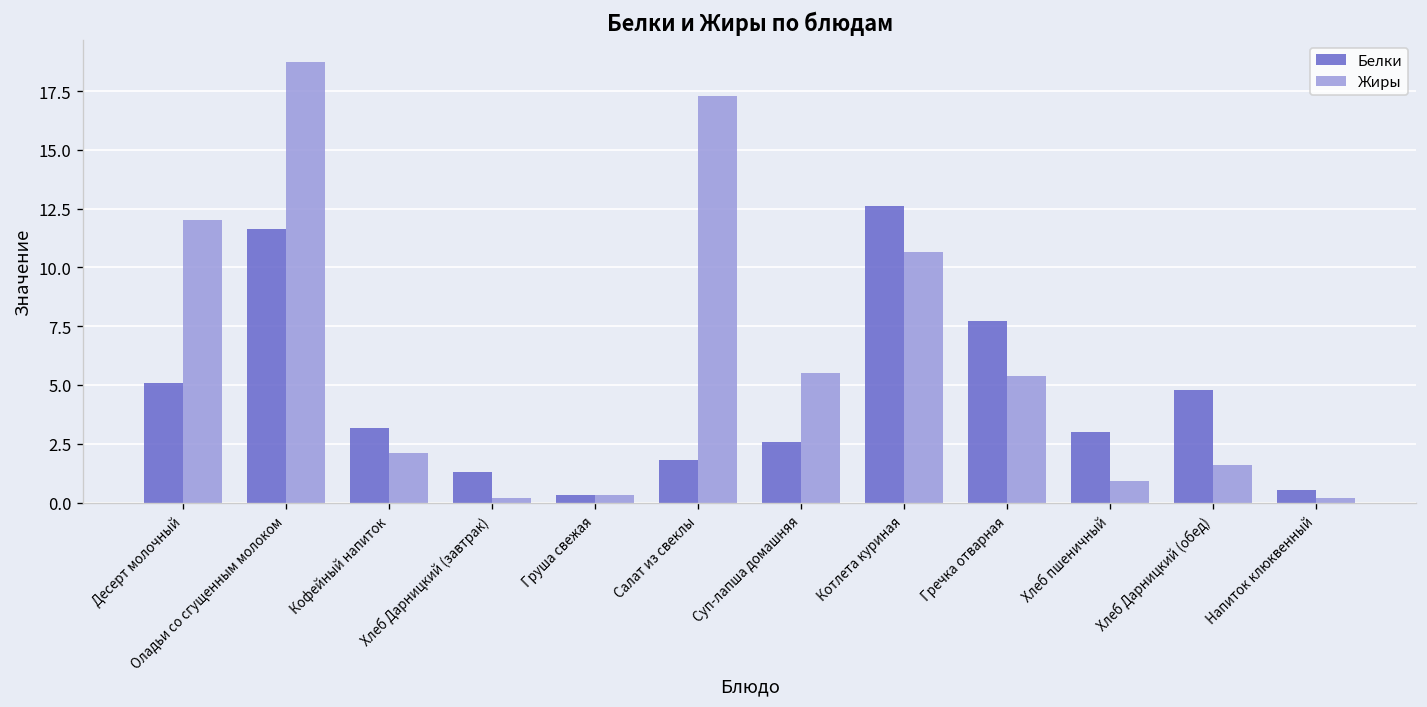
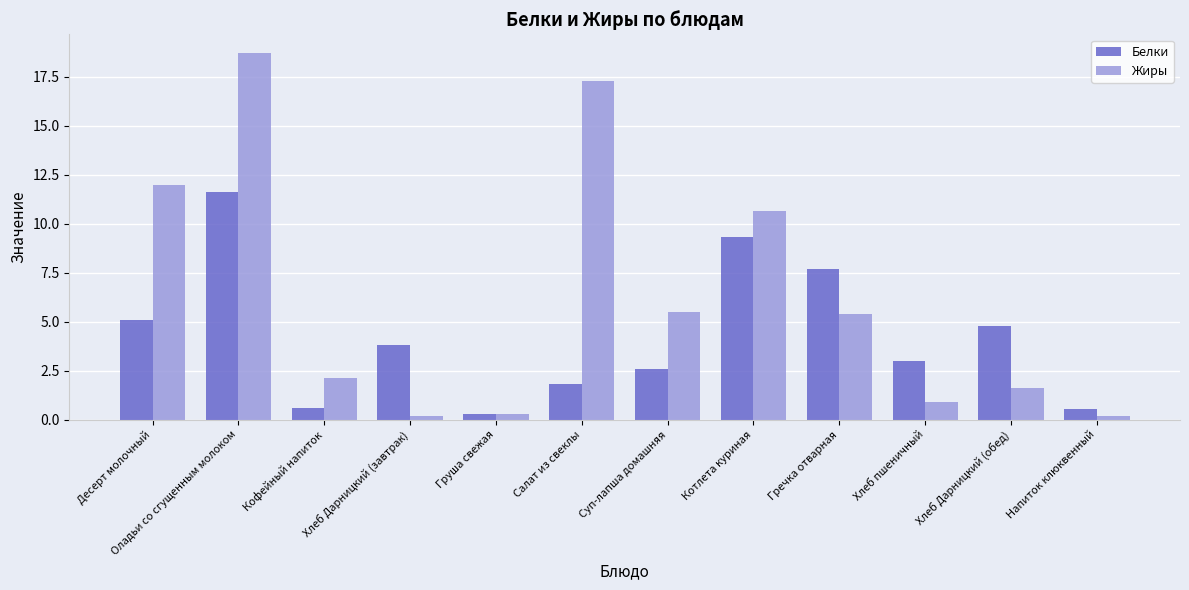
Белки, Кофейный напиток: 3.2 -> 0.6
Белки, Хлеб Дарницкий (завтрак): 1.3 -> 3.8
Белки, Котлета куриная: 12.6 -> 9.3
